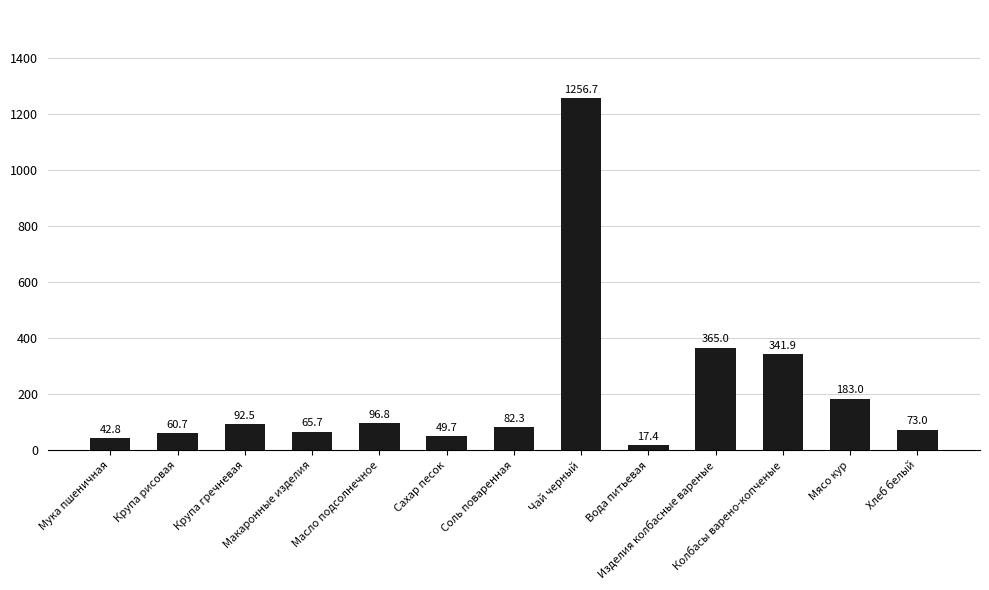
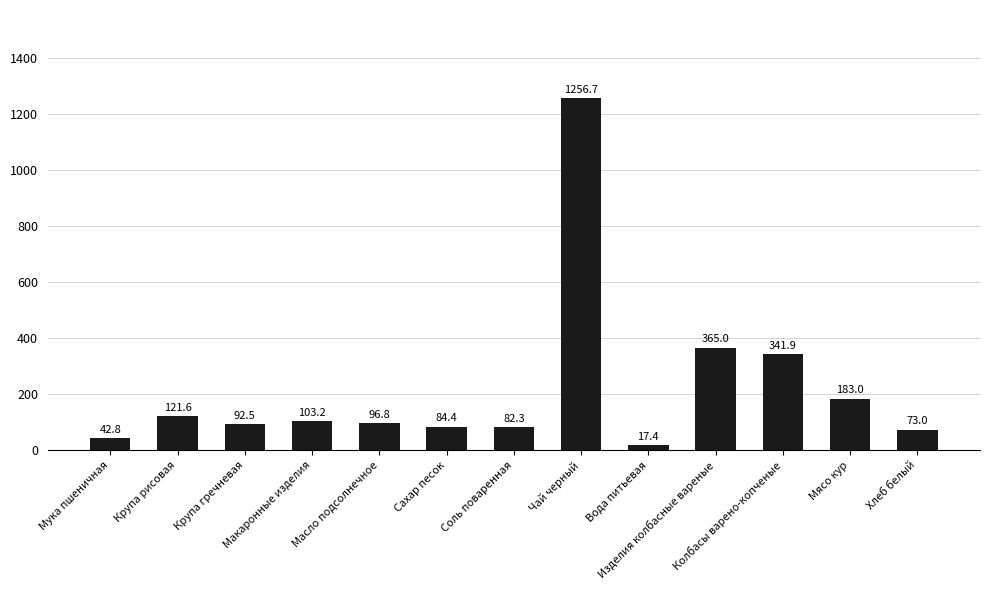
Крупа рисовая: 60.7 -> 121.6
Макаронные изделия: 65.7 -> 103.2
Сахар песок: 49.7 -> 84.4
